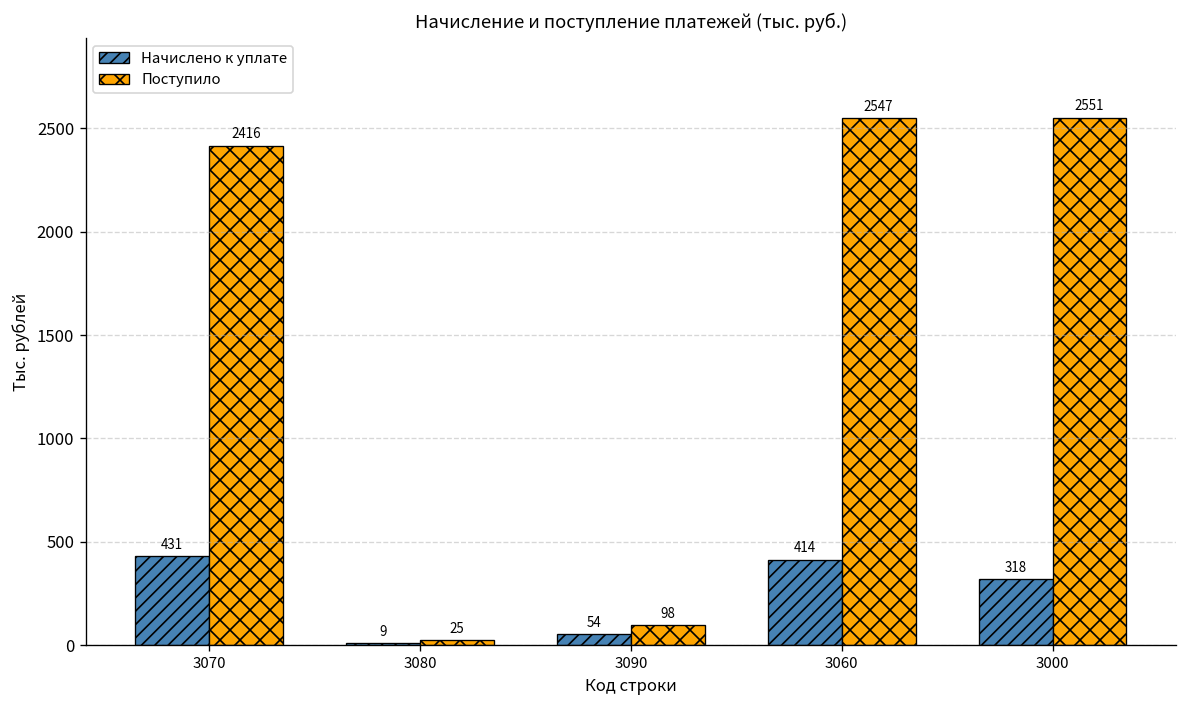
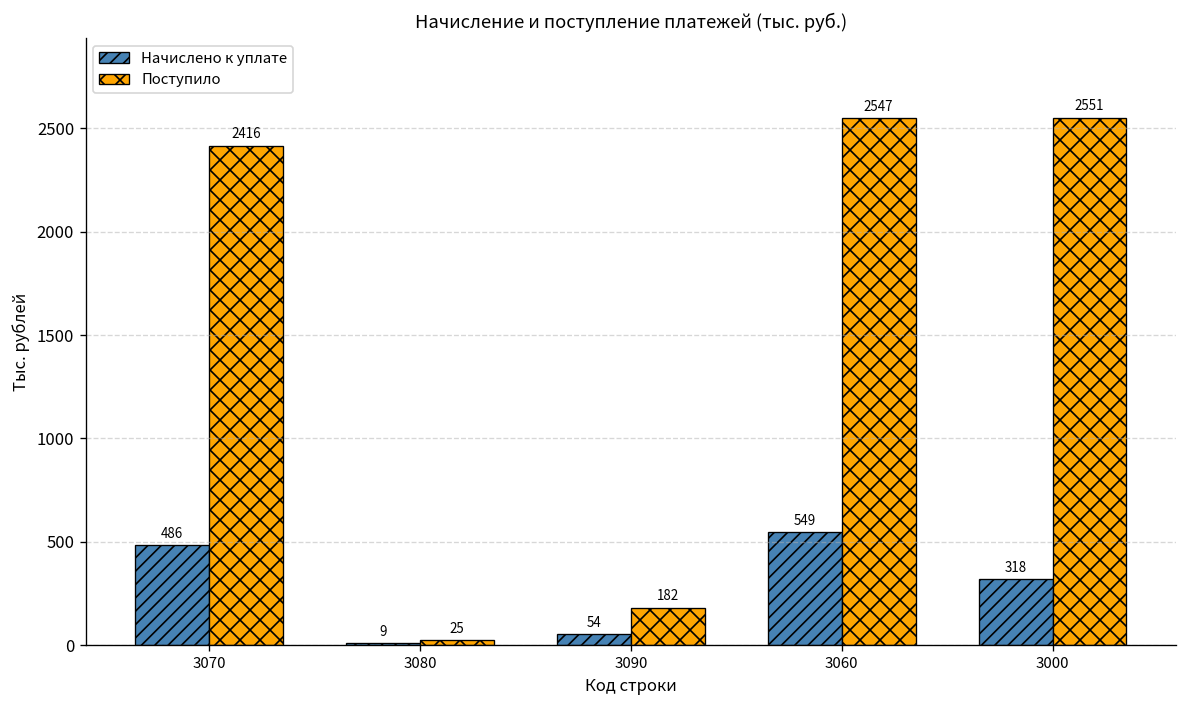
Начислено к уплате, 3070: 431 -> 486
Поступило, 3090: 98 -> 182
Начислено к уплате, 3060: 414 -> 549
